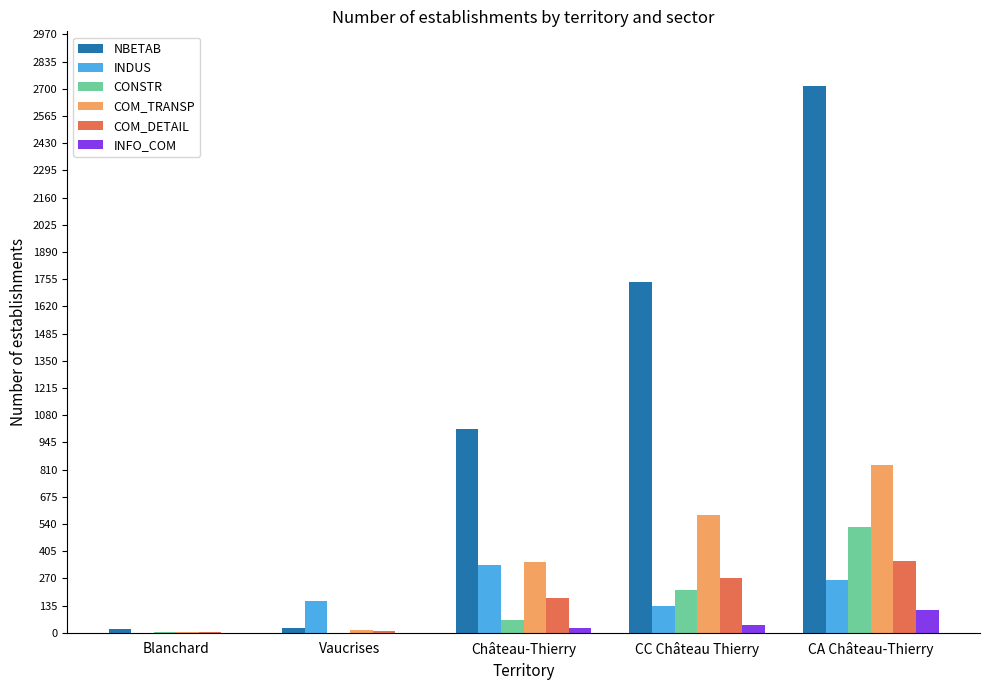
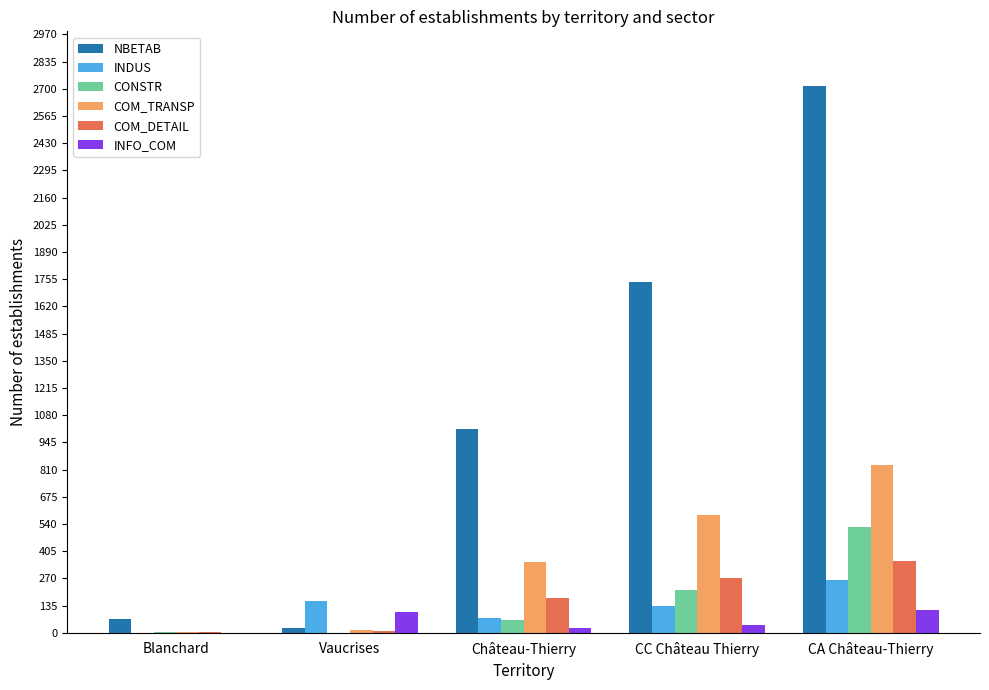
NBETAB, Blanchard: 20 -> 70
INFO_COM, Vaucrises: 0 -> 100
INDUS, Château-Thierry: 340 -> 70
